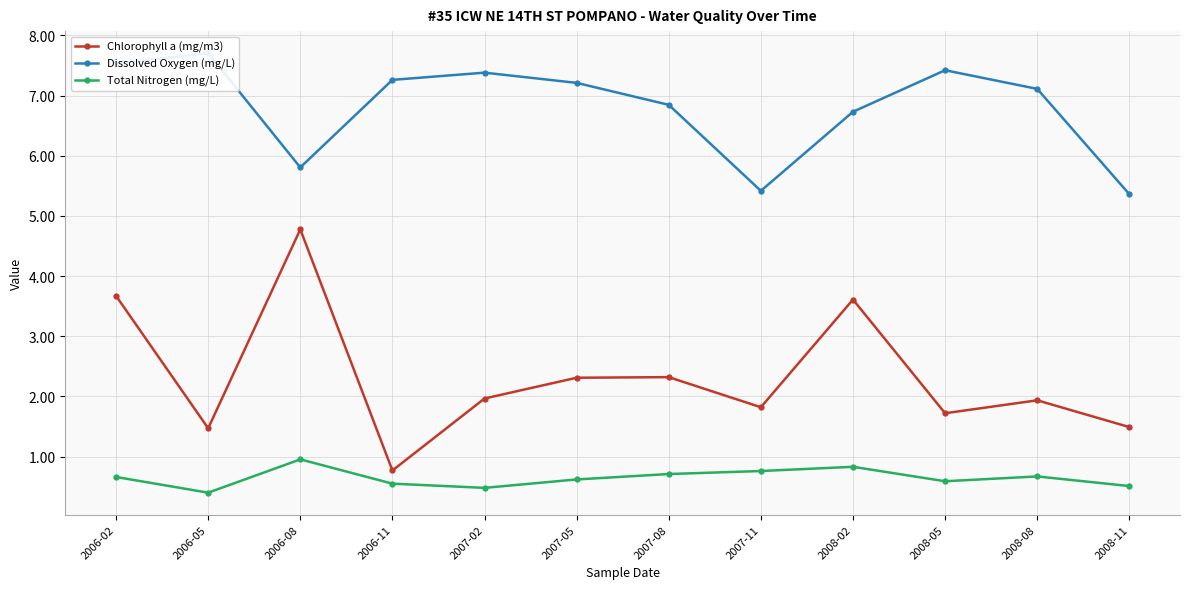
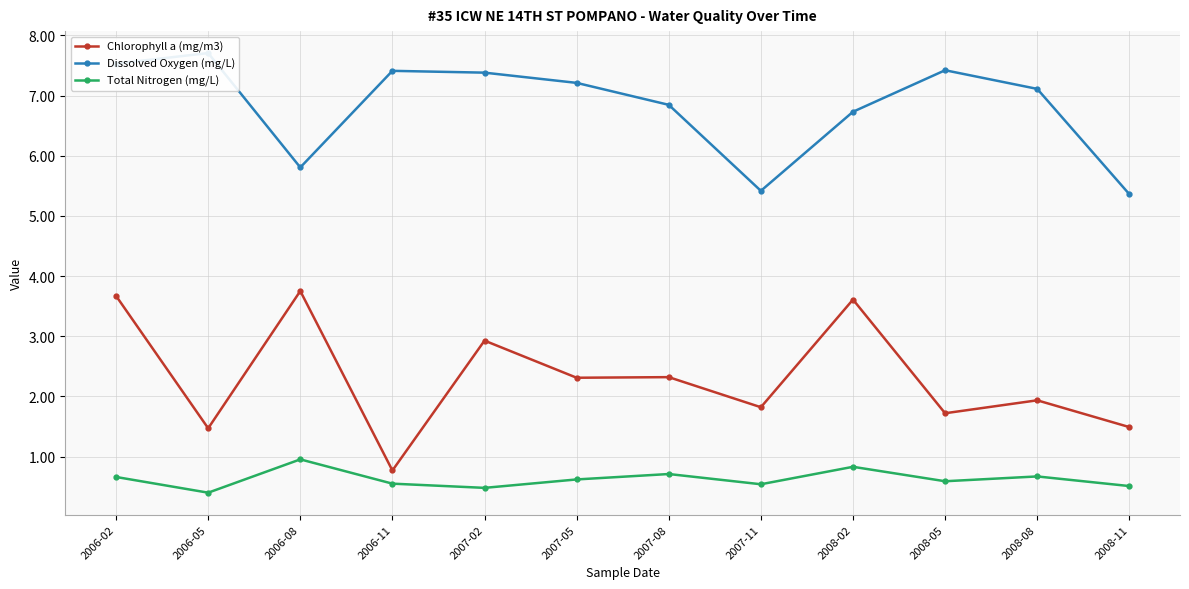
Chlorophyll a (mg/m3), 2006-08: 4.8 -> 3.8
Dissolved Oxygen (mg/L), 2006-11: 7.3 -> 7.4
Chlorophyll a (mg/m3), 2007-02: 2.0 -> 2.9
Total Nitrogen (mg/L), 2007-11: 0.8 -> 0.5
